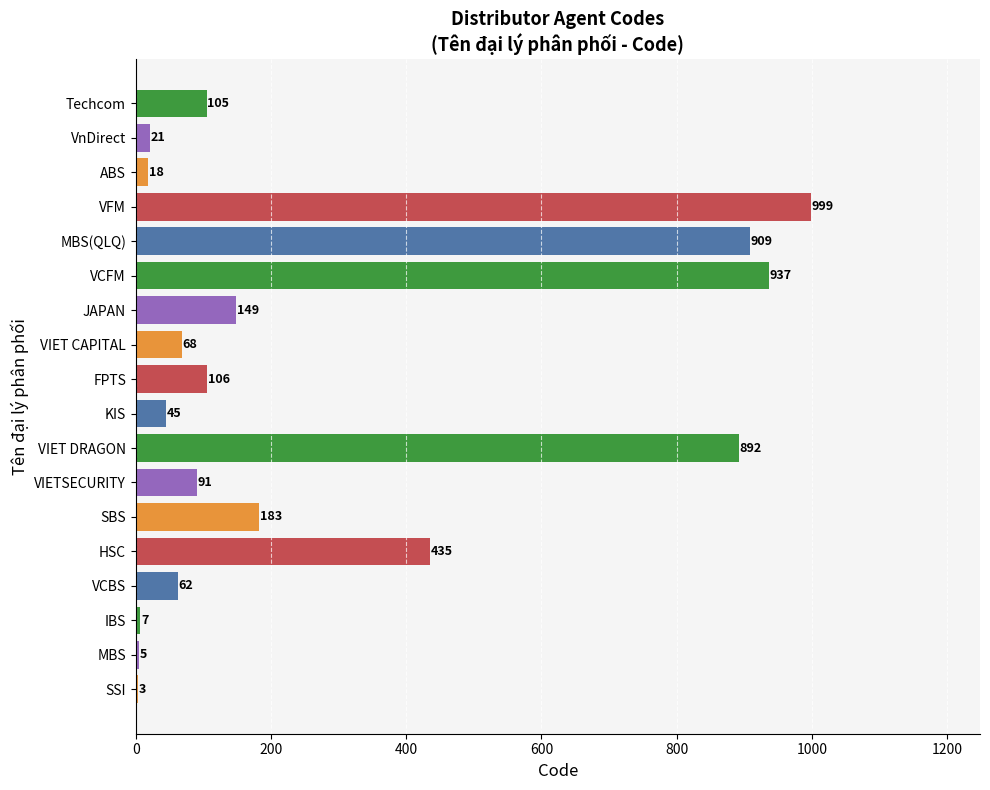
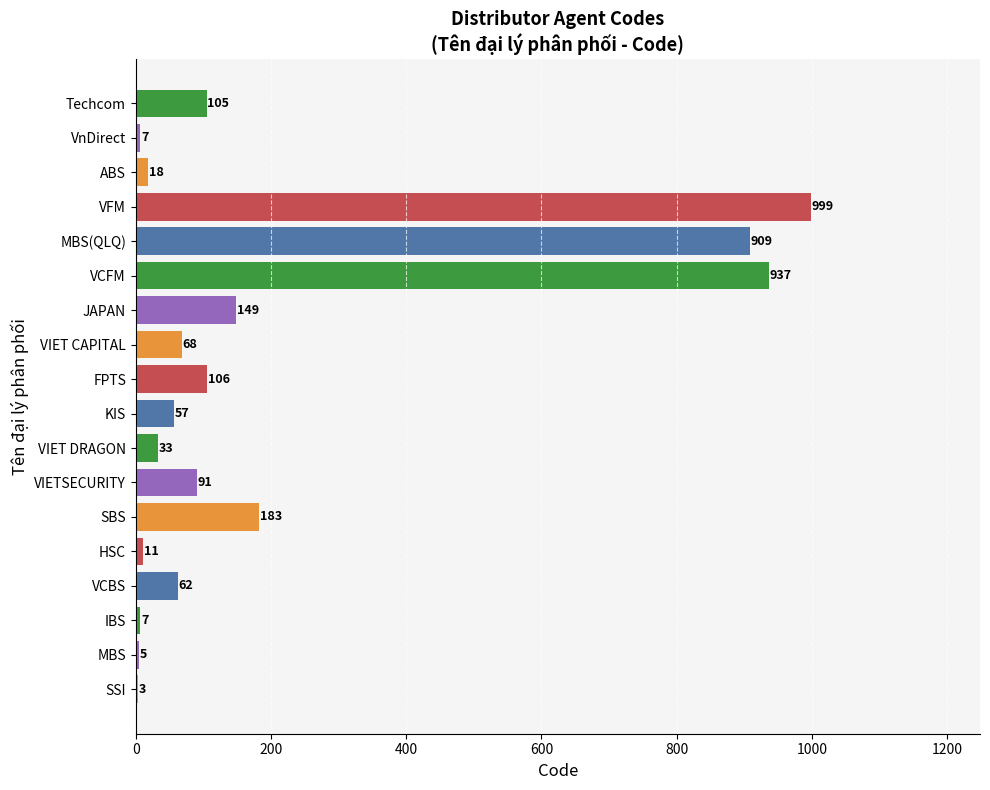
VnDirect: 21 -> 7
KIS: 45 -> 57
VIET DRAGON: 892 -> 33
HSC: 435 -> 11
